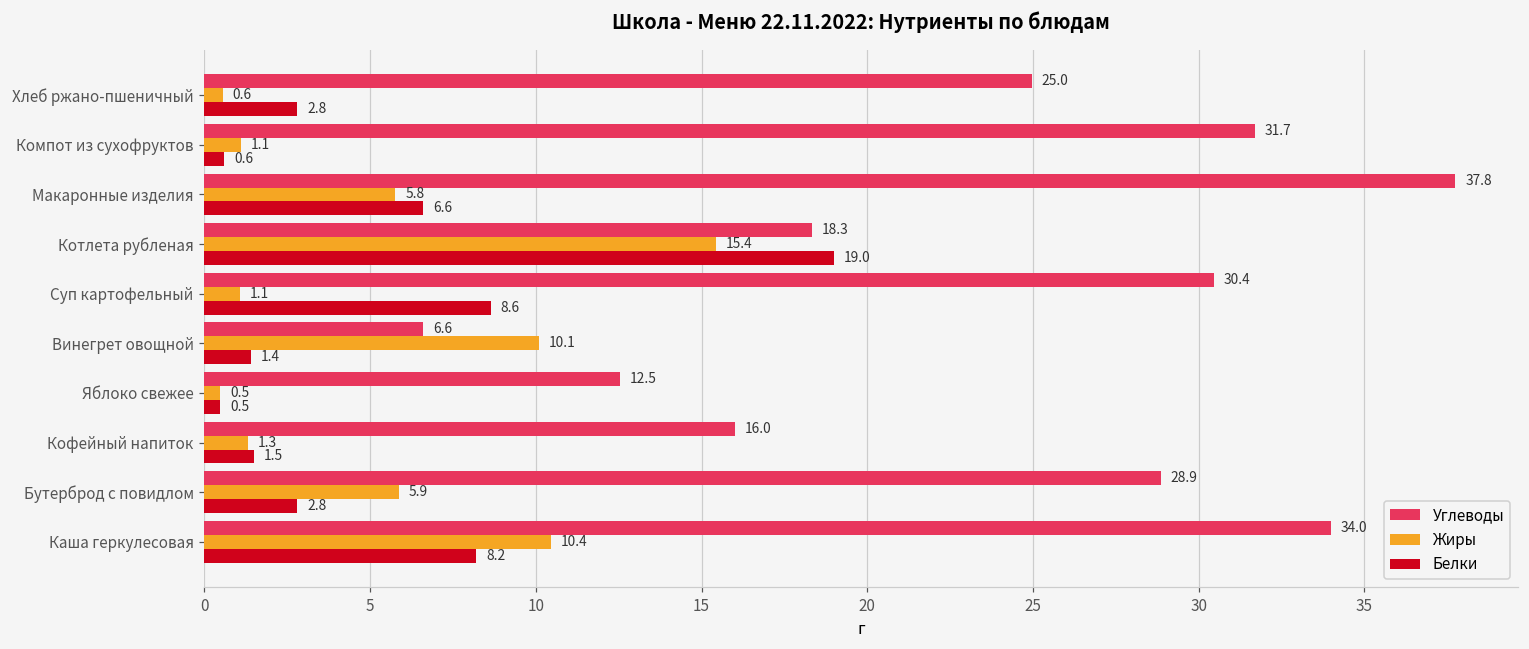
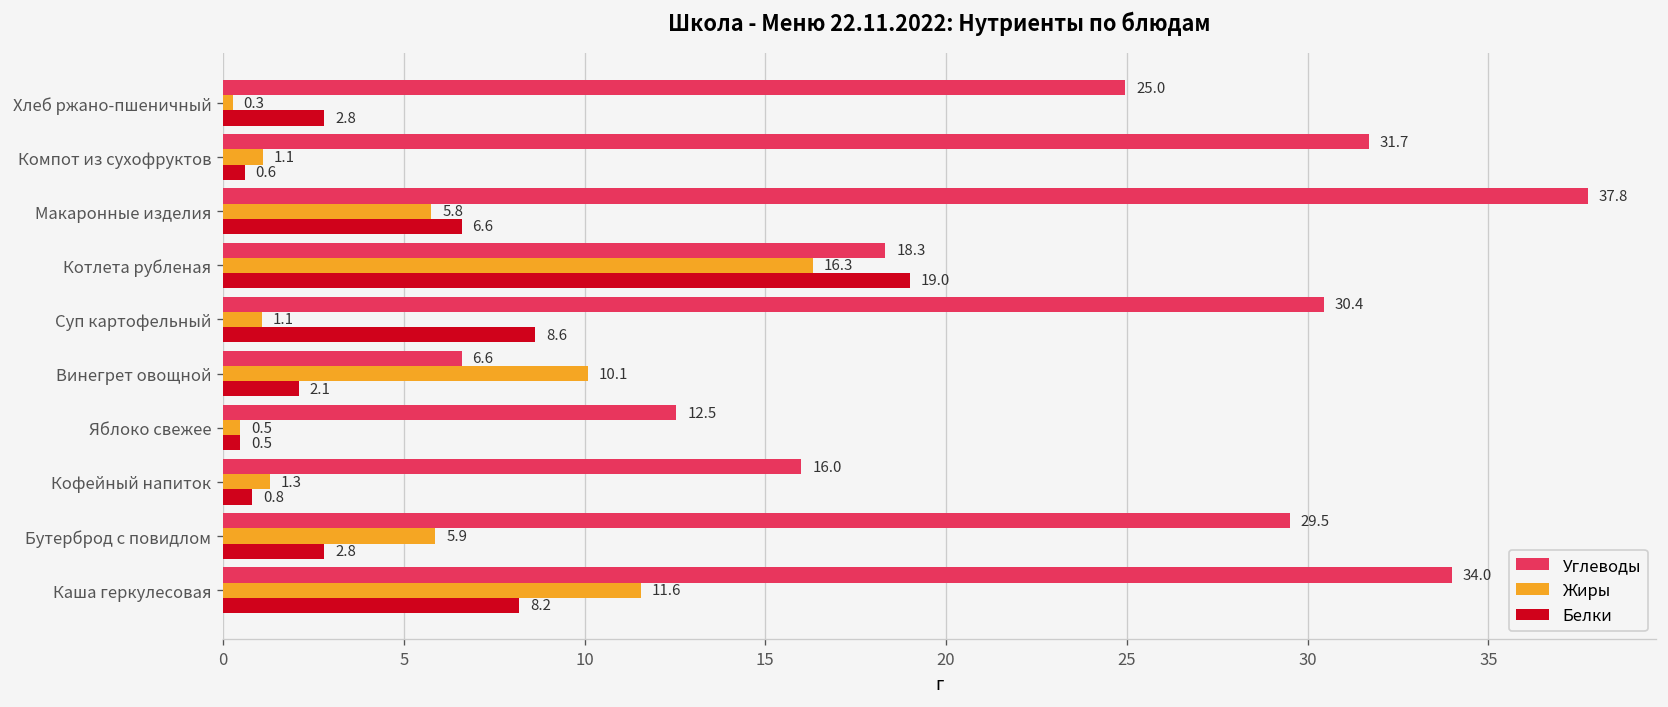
Жиры, Хлеб ржано-пшеничный: 0.6 -> 0.3
Жиры, Котлета рубленая: 15.4 -> 16.3
Белки, Винегрет овощной: 1.4 -> 2.1
Белки, Кофейный напиток: 1.5 -> 0.8
Углеводы, Бутерброд с повидлом: 28.9 -> 29.5
Жиры, Каша геркулесовая: 10.4 -> 11.6
